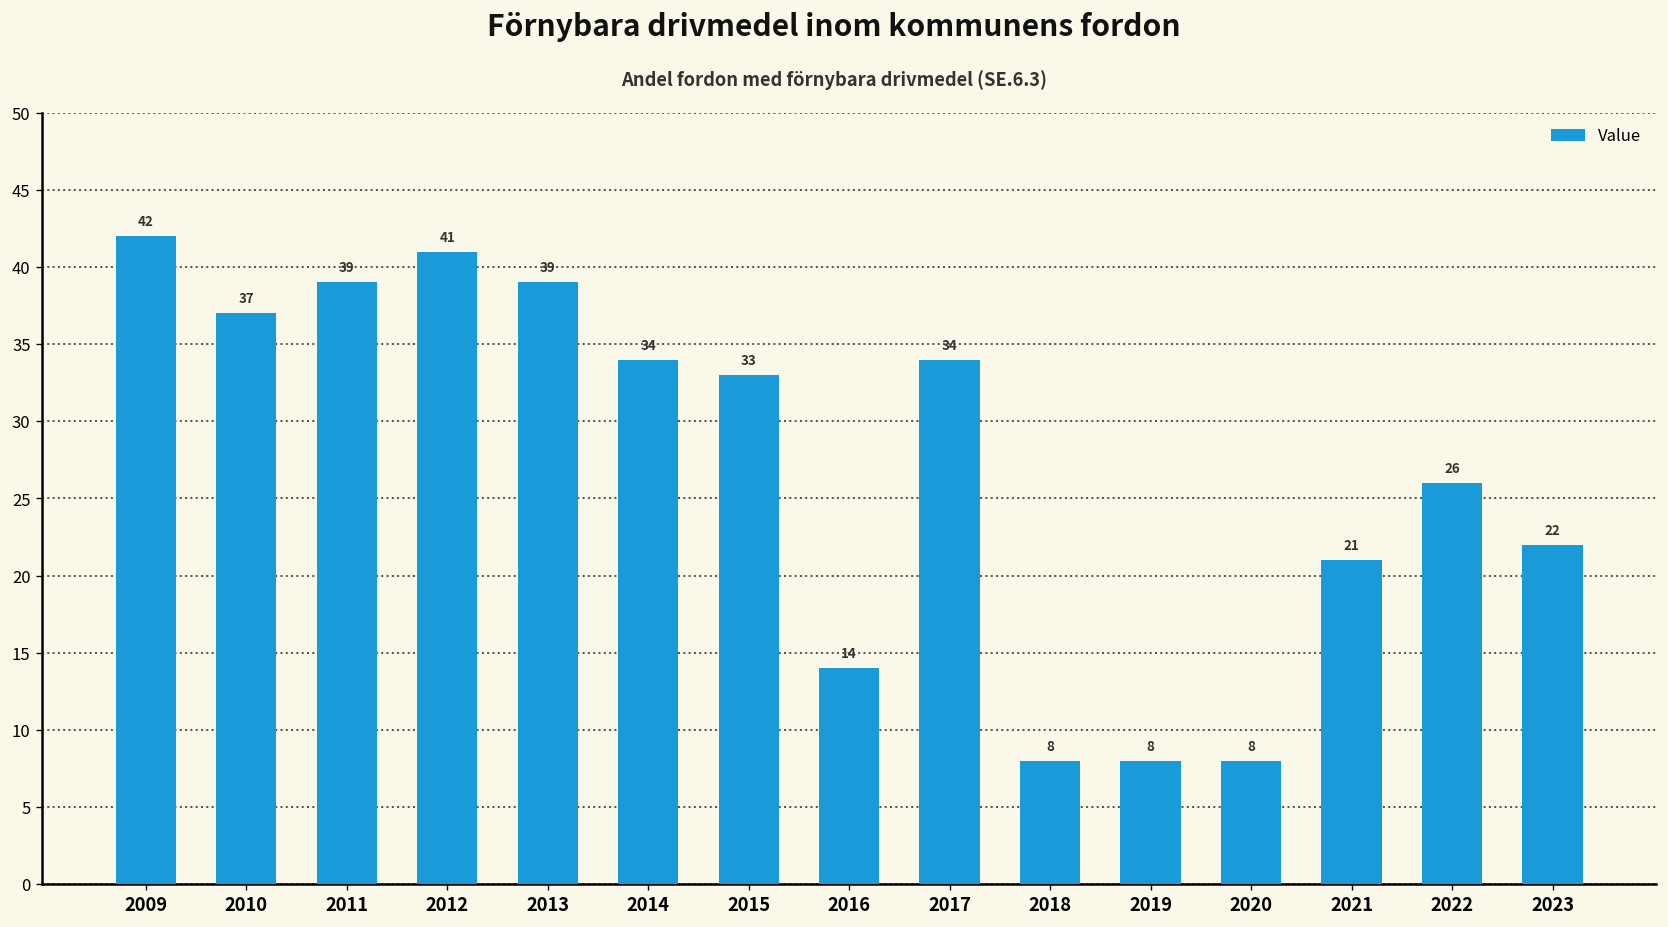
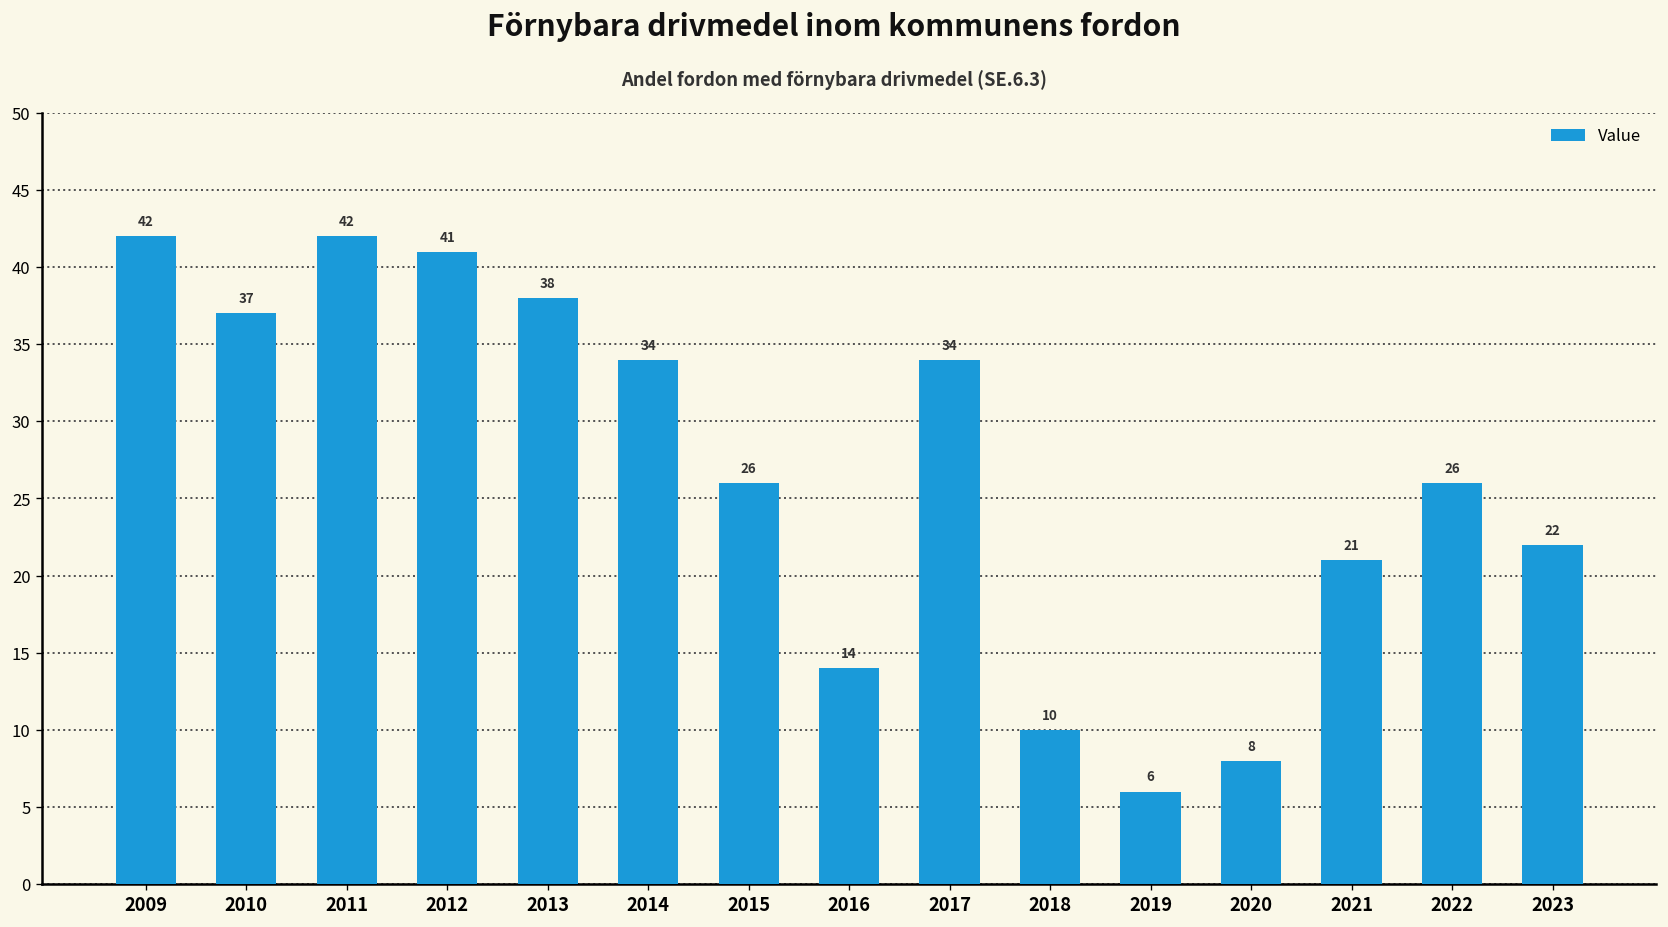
2011: 39 -> 42
2013: 39 -> 38
2015: 33 -> 26
2018: 8 -> 10
2019: 8 -> 6
